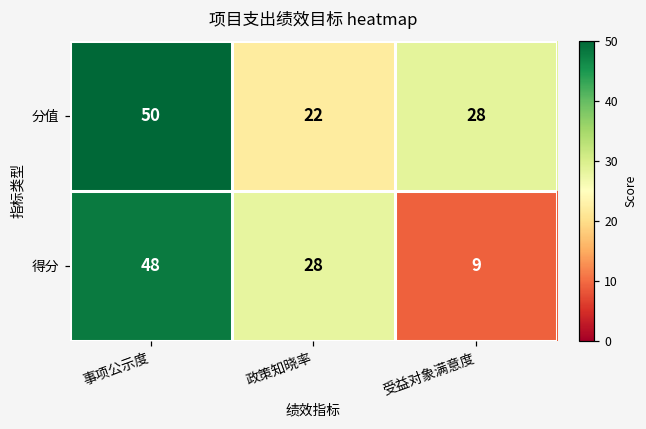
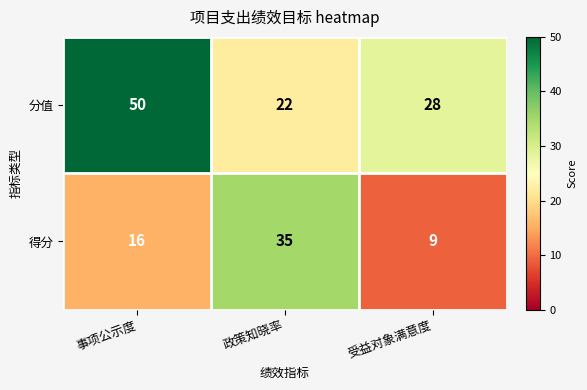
得分, 事项公示度: 48 -> 16
得分, 政策知晓率: 28 -> 35
